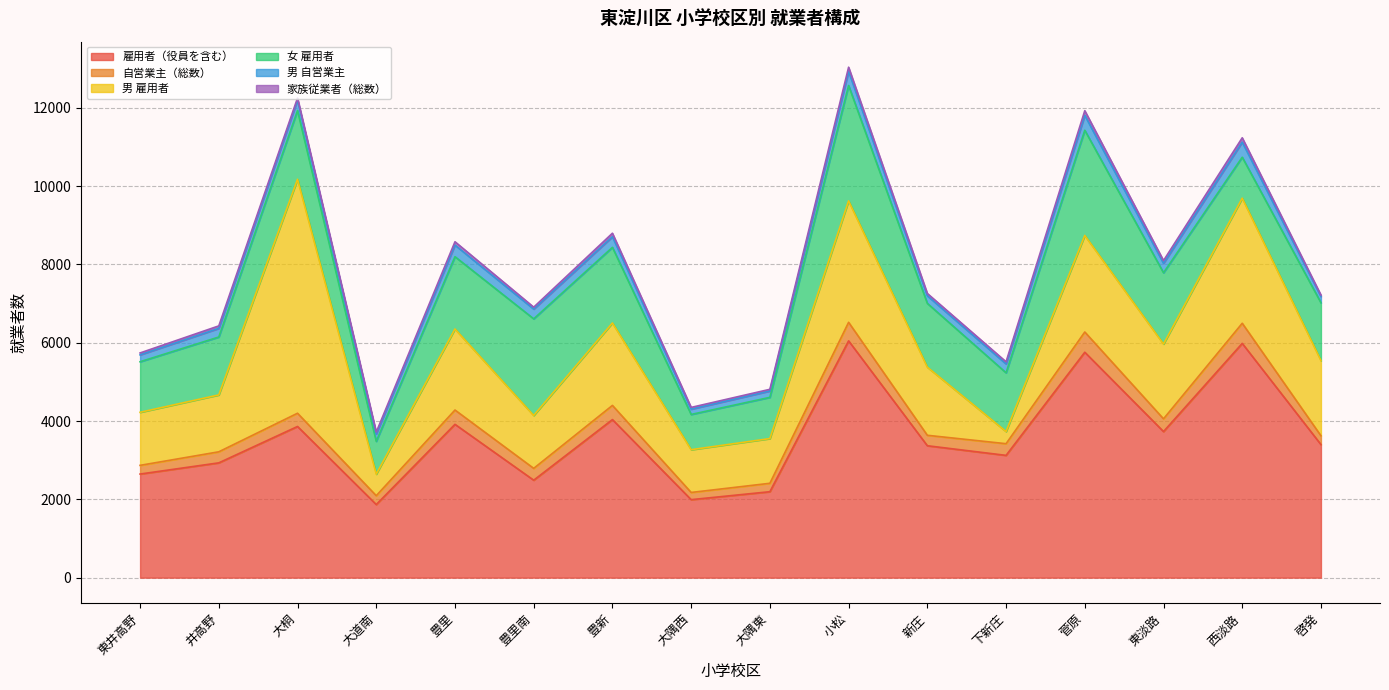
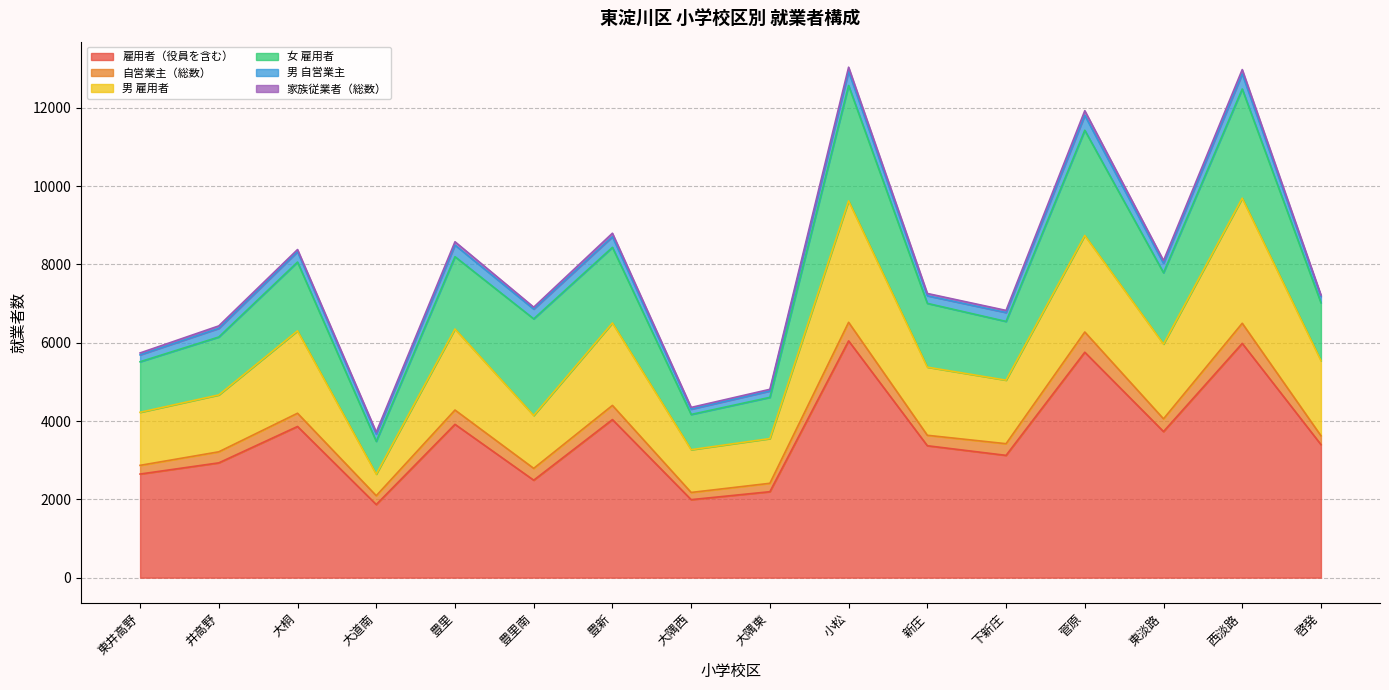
男 雇用者, 大桐: 6000 -> 2100
男 雇用者, 下新庄: 300 -> 1600
女 雇用者, 西淡路: 1000 -> 2800
